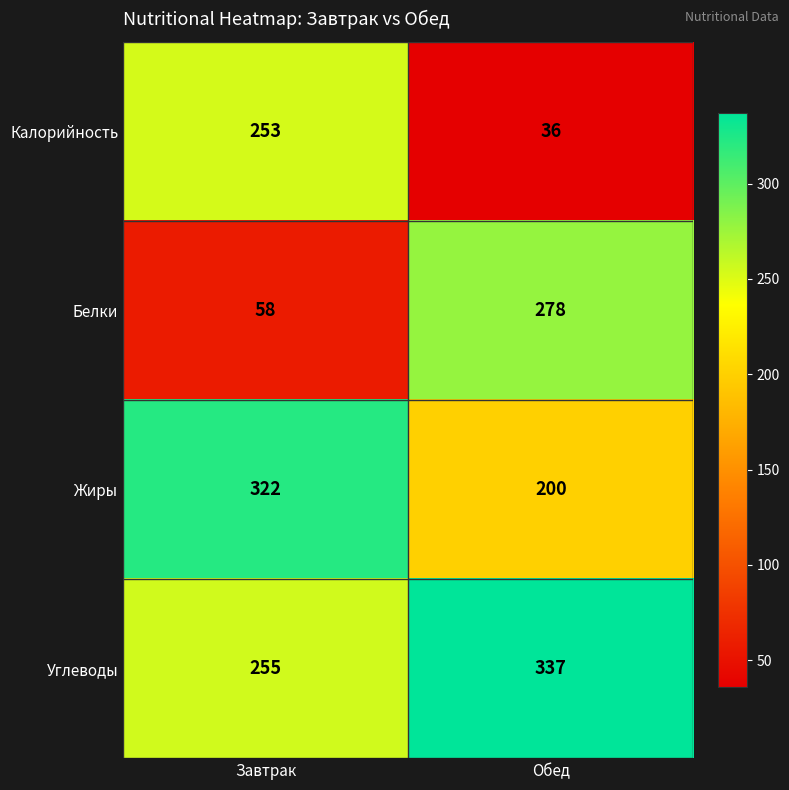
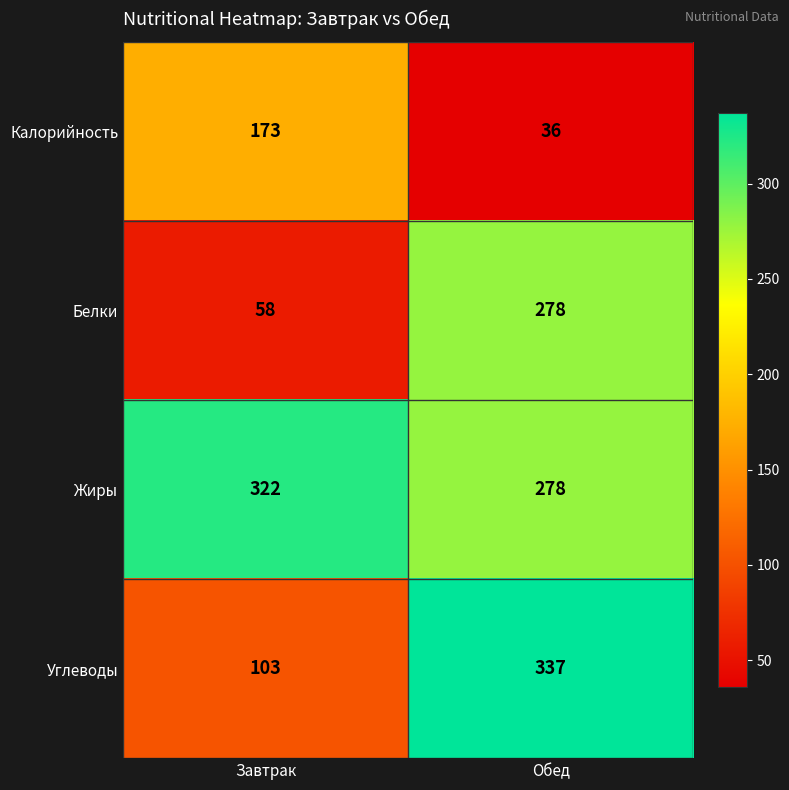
Калорийность, Завтрак: 253 -> 173
Жиры, Обед: 200 -> 278
Углеводы, Завтрак: 255 -> 103
